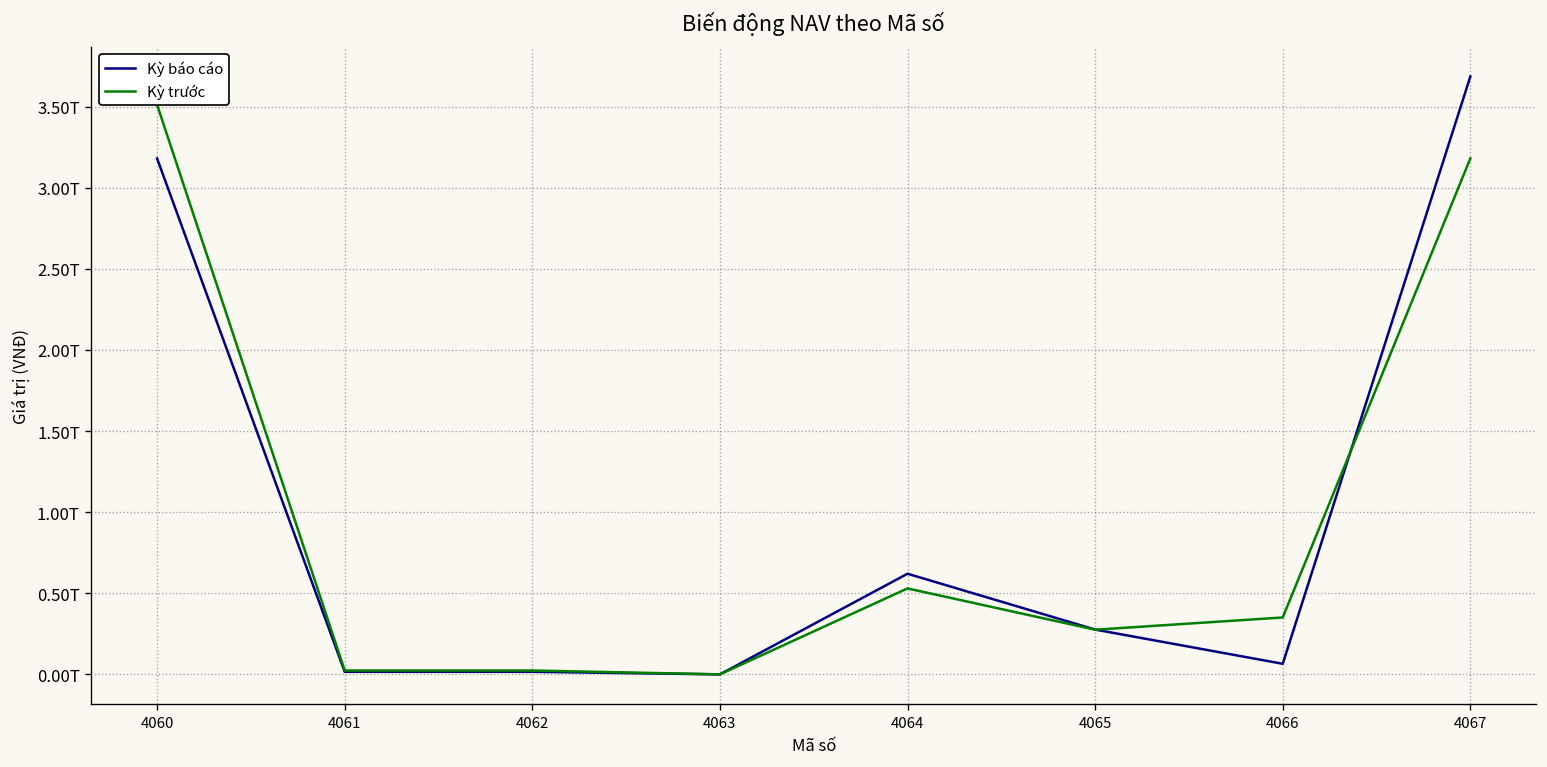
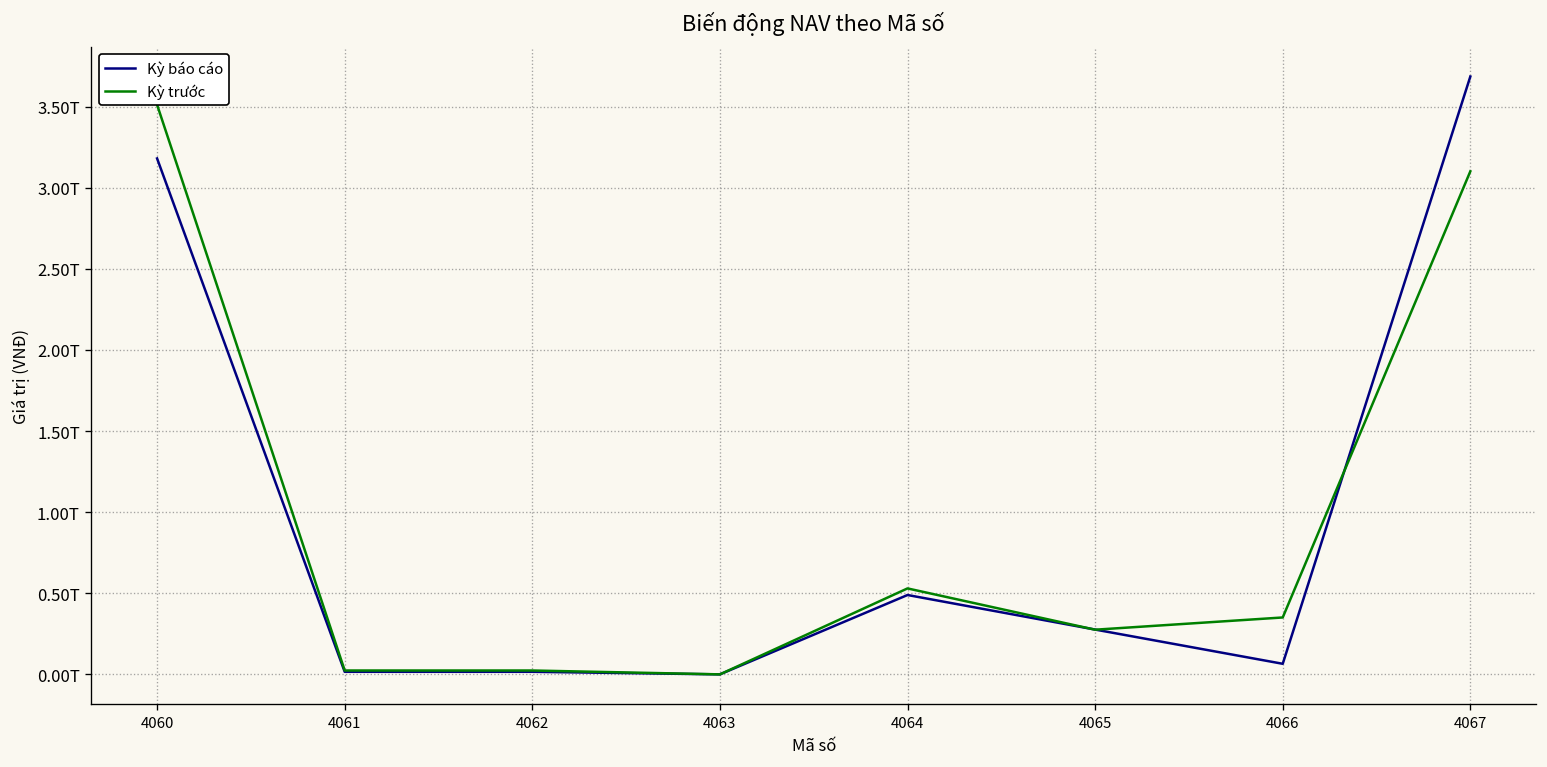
Kỳ báo cáo, 4064: 0.62T -> 0.49T
Kỳ trước, 4067: 3.18T -> 3.10T
